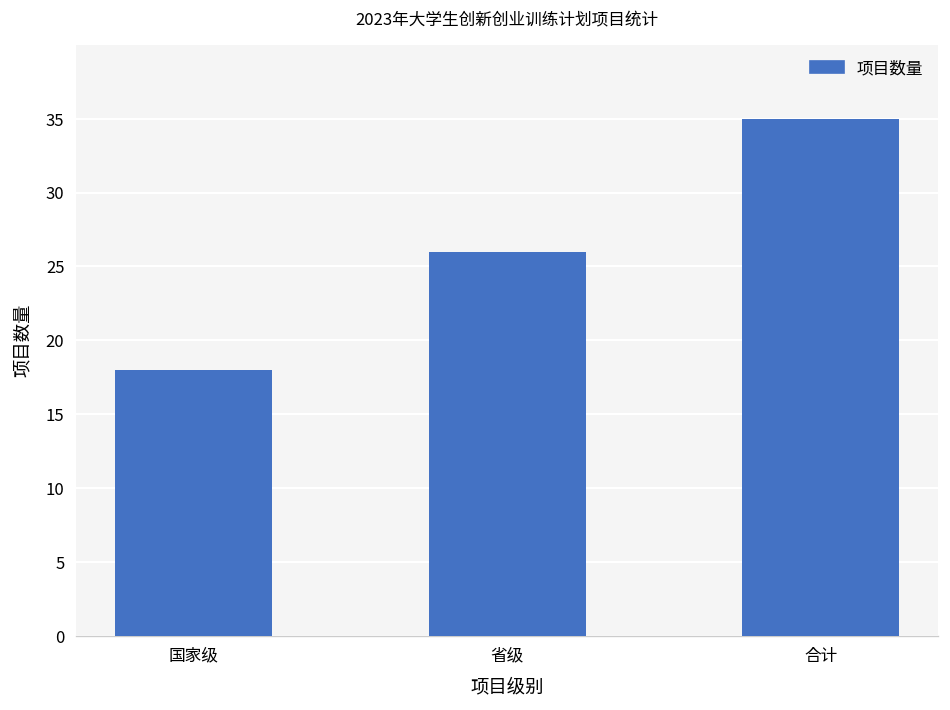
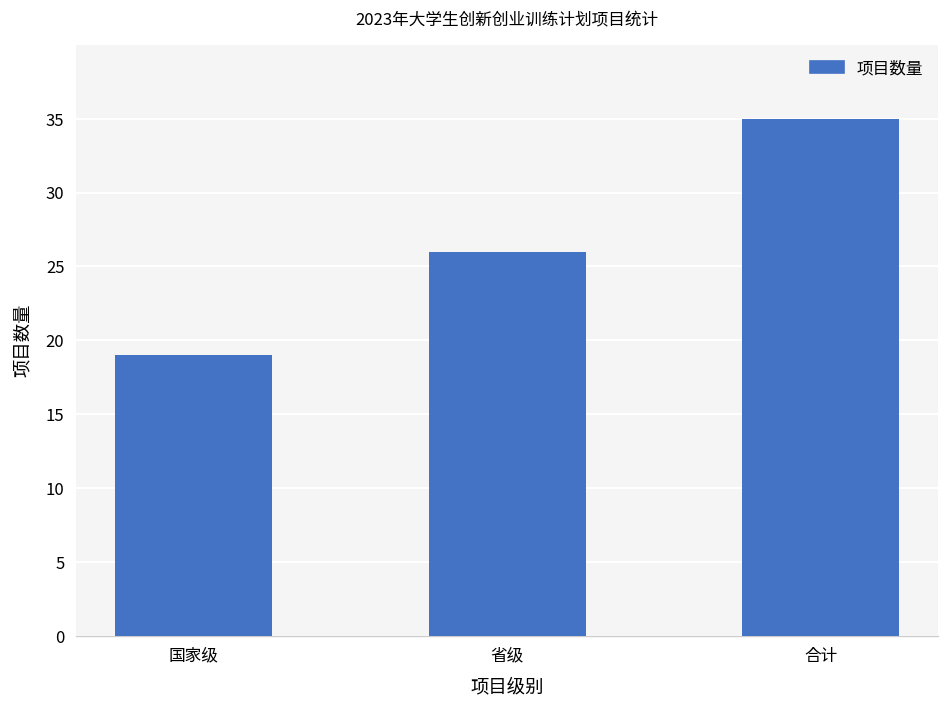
国家级: 18 -> 19
